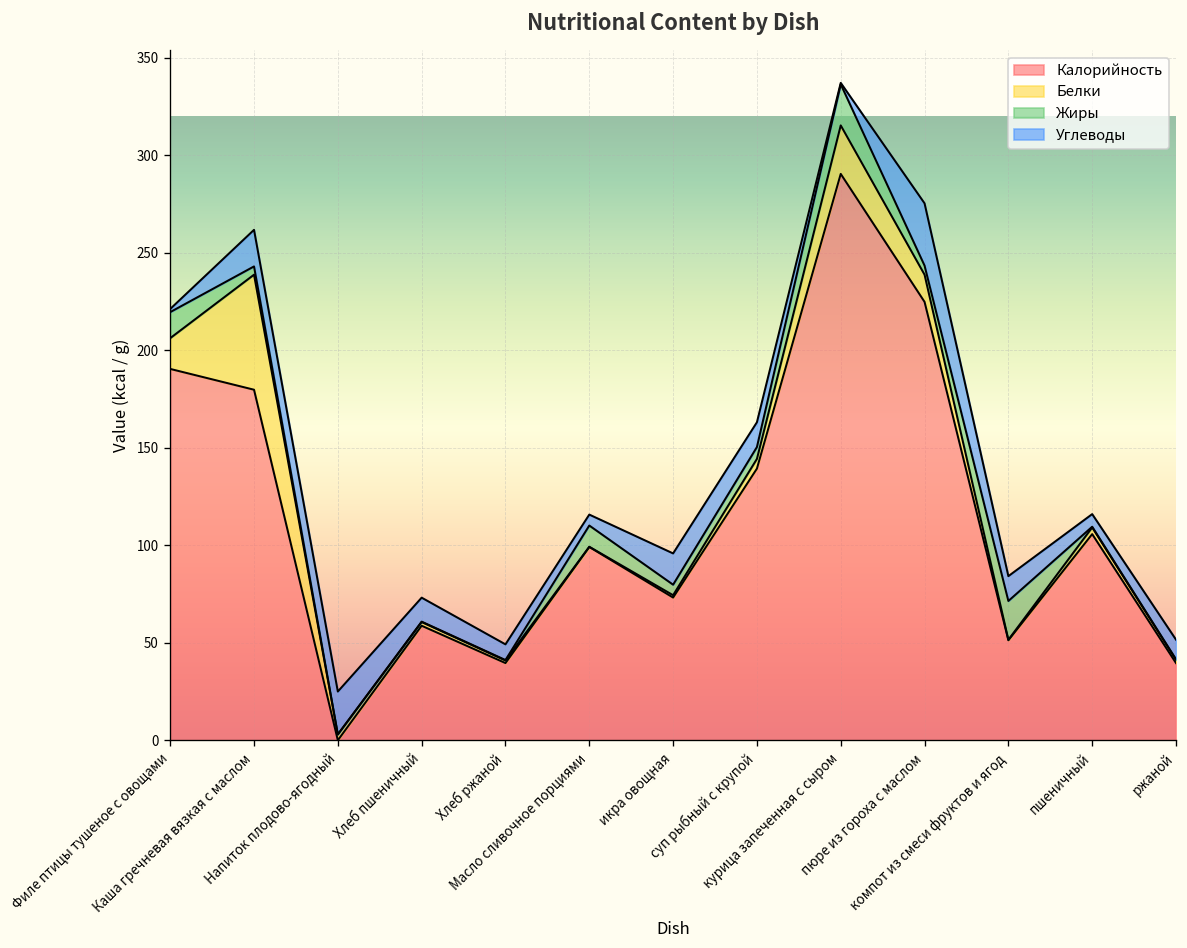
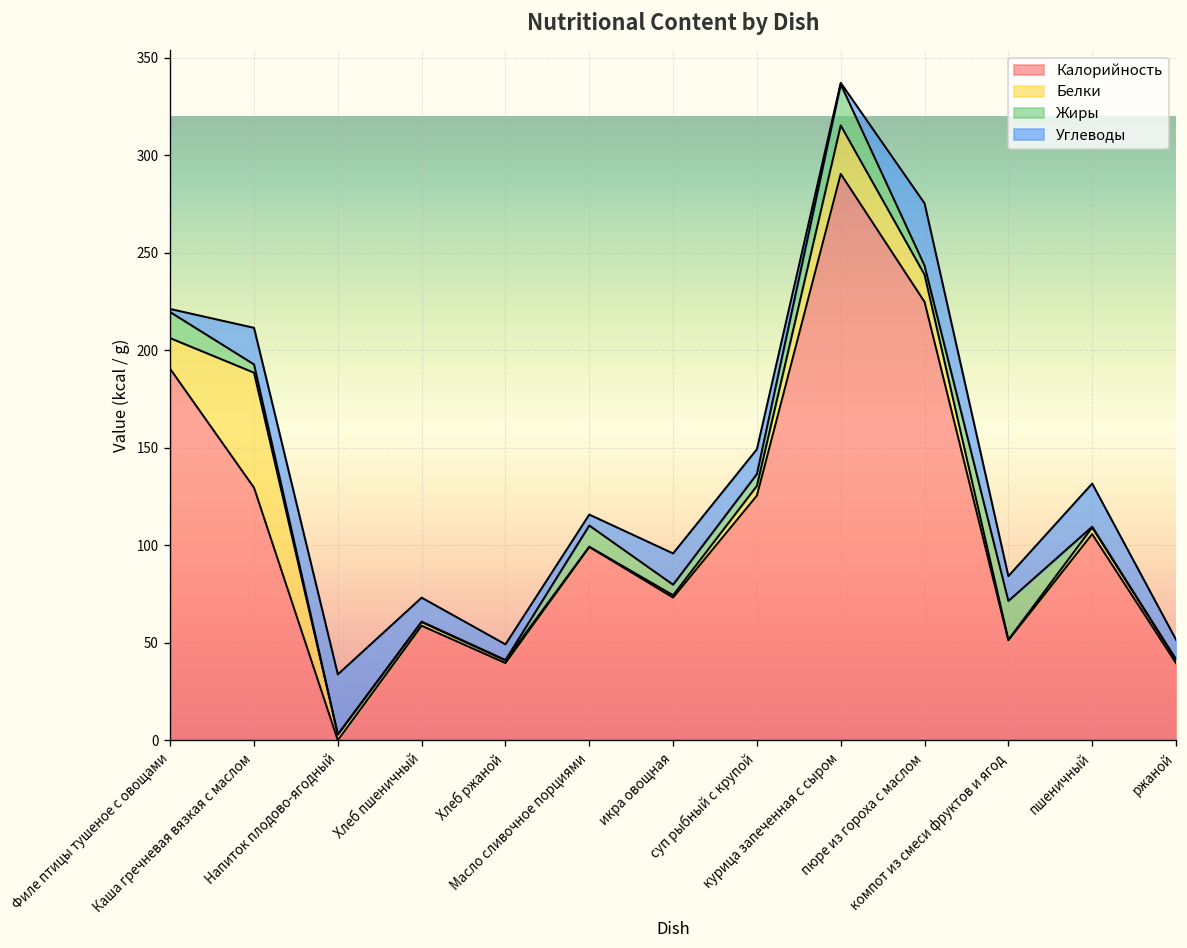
Калорийность, Каша гречневая вязкая с маслом: 180 -> 130
Углеводы, Напиток плодово-ягодный: 22 -> 31
Калорийность, суп рыбный с крупой: 139 -> 126
Углеводы, пшеничный: 6 -> 22
